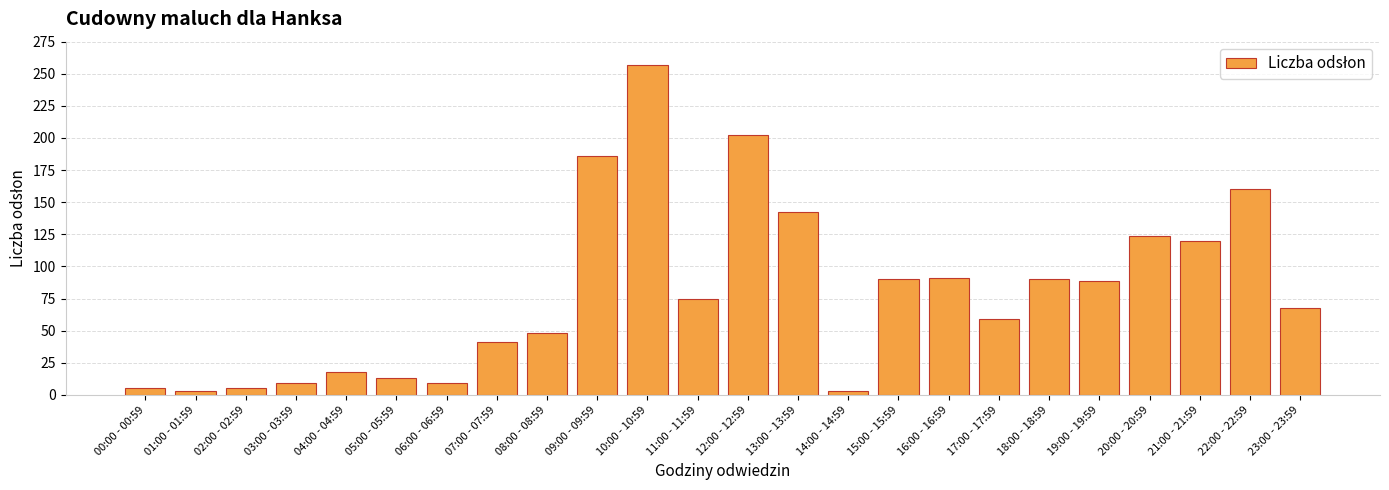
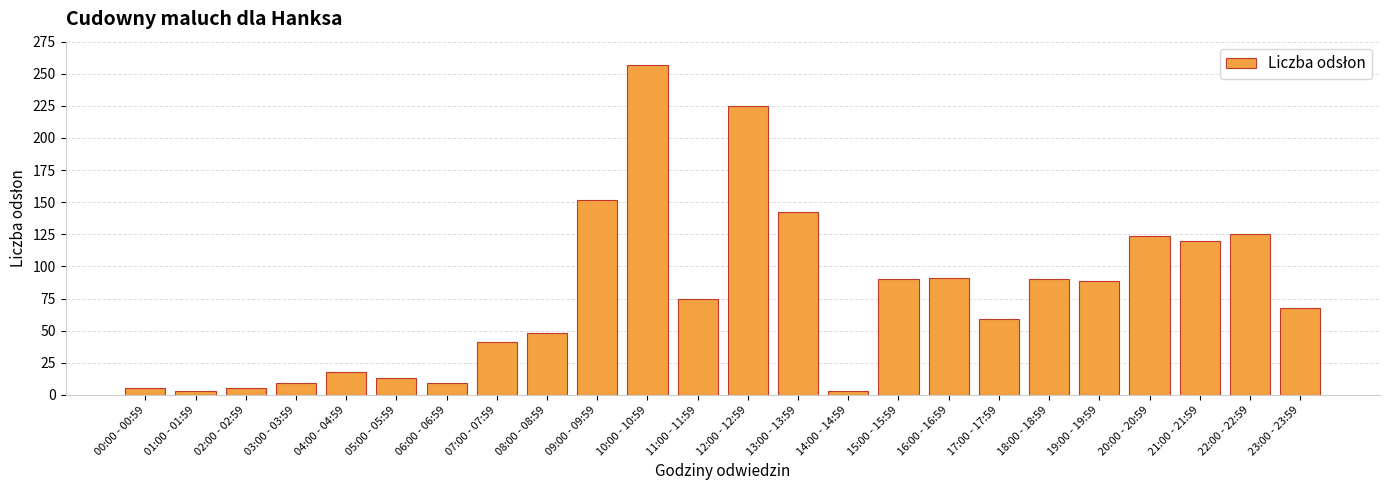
09:00 - 09:59: 186 -> 152
12:00 - 12:59: 202 -> 225
22:00 - 22:59: 160 -> 125
